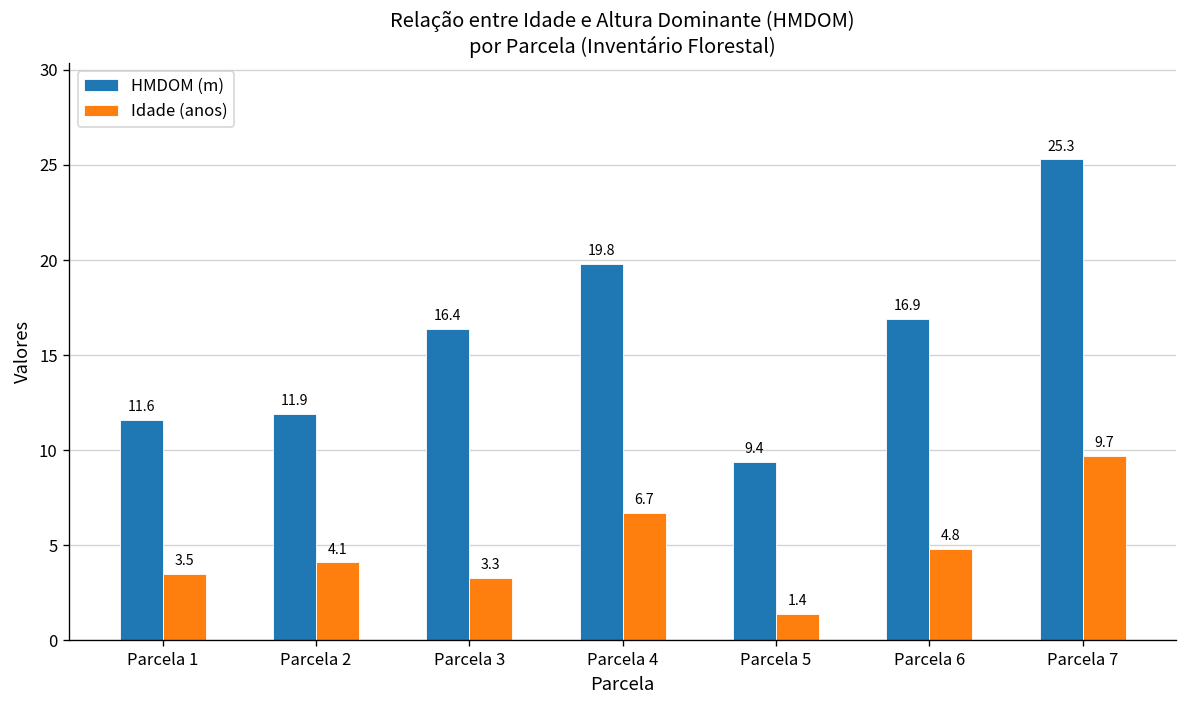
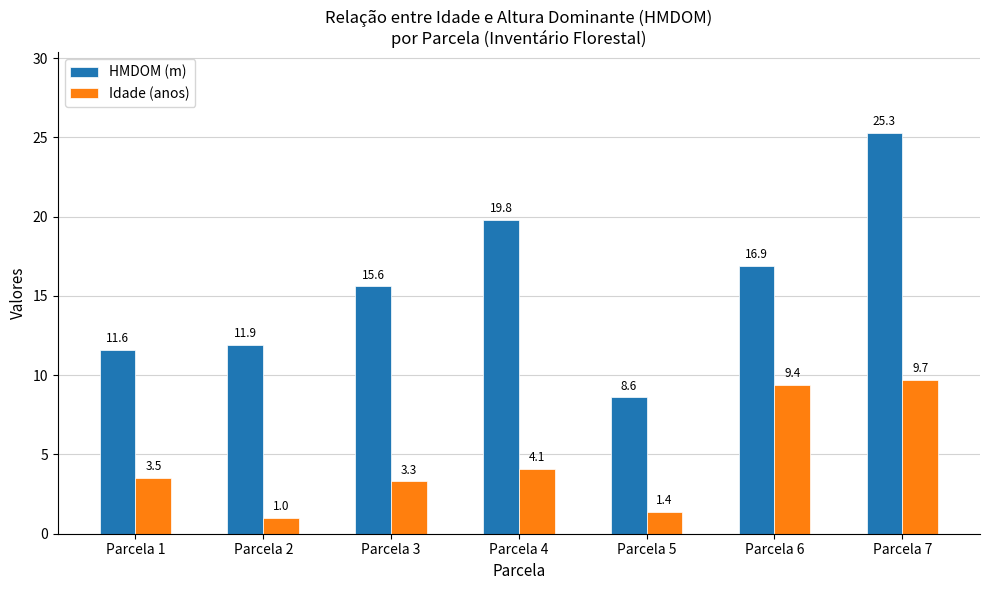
Idade (anos), Parcela 2: 4.1 -> 1.0
HMDOM (m), Parcela 3: 16.4 -> 15.6
Idade (anos), Parcela 4: 6.7 -> 4.1
HMDOM (m), Parcela 5: 9.4 -> 8.6
Idade (anos), Parcela 6: 4.8 -> 9.4
